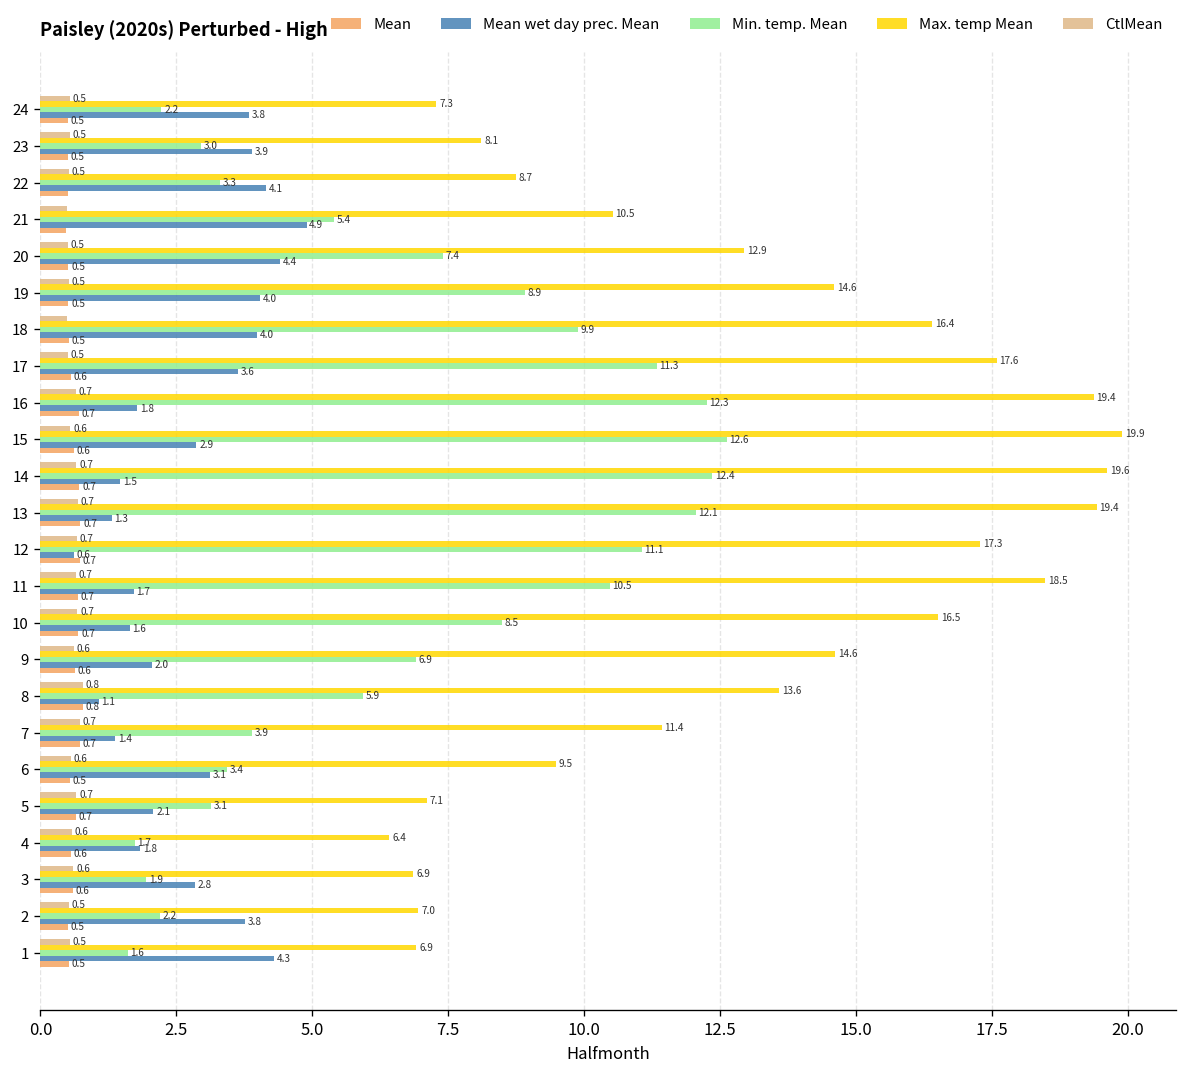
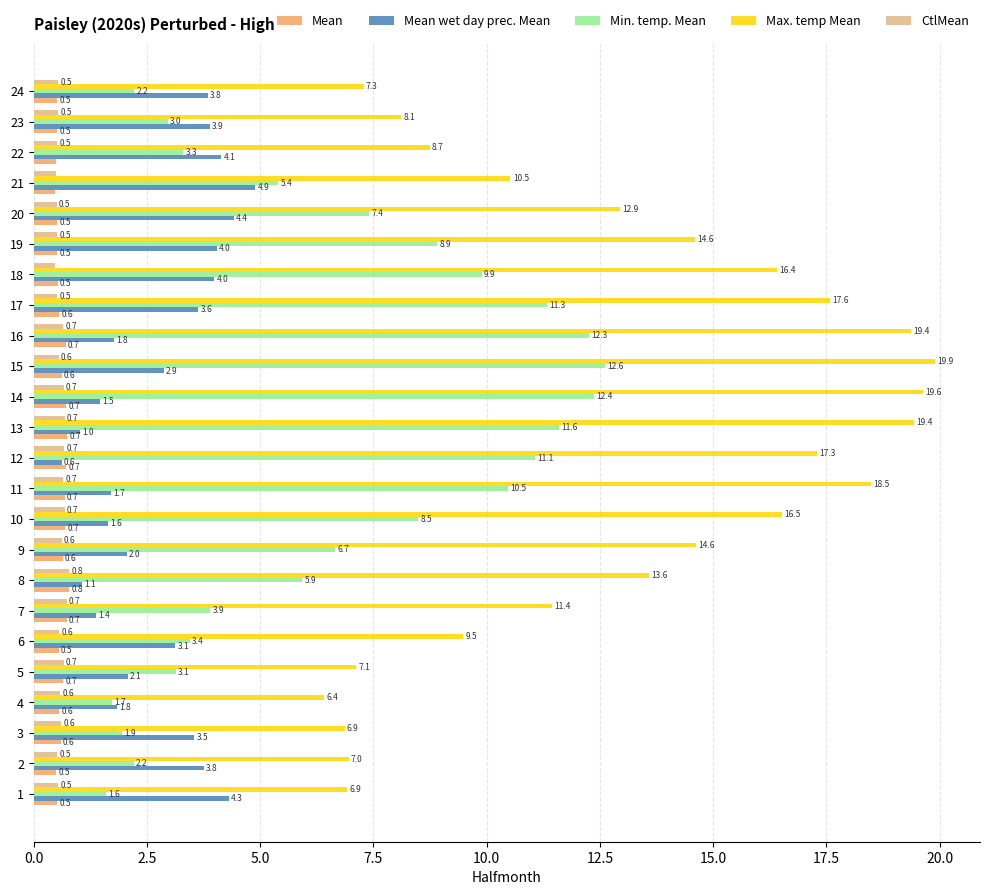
Min. temp. Mean, 13: 12.1 -> 11.6
Mean wet day prec. Mean, 13: 1.3 -> 1.0
Min. temp. Mean, 9: 6.9 -> 6.7
Mean wet day prec. Mean, 3: 2.8 -> 3.5
